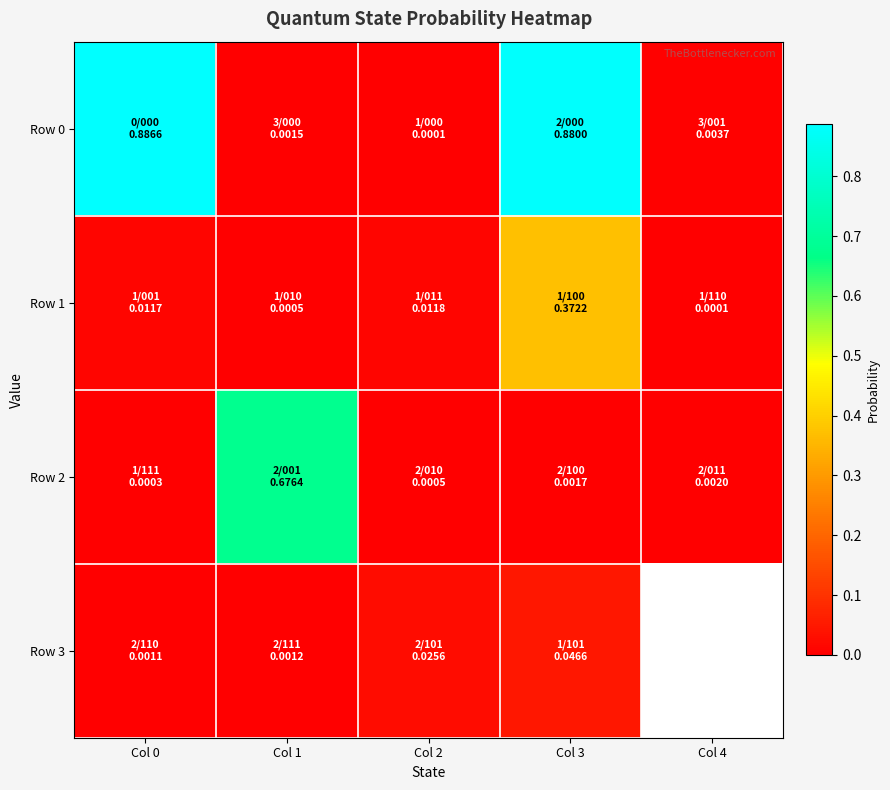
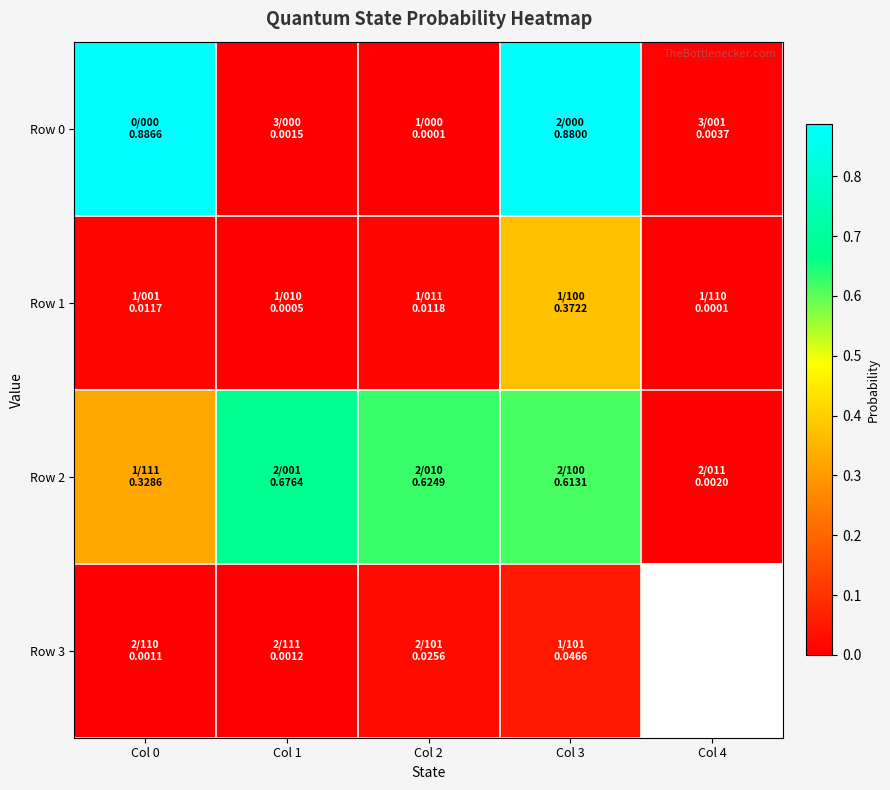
Row 2, Col 0: 0.0003 -> 0.3286
Row 2, Col 2: 0.0005 -> 0.6249
Row 2, Col 3: 0.0017 -> 0.6131
